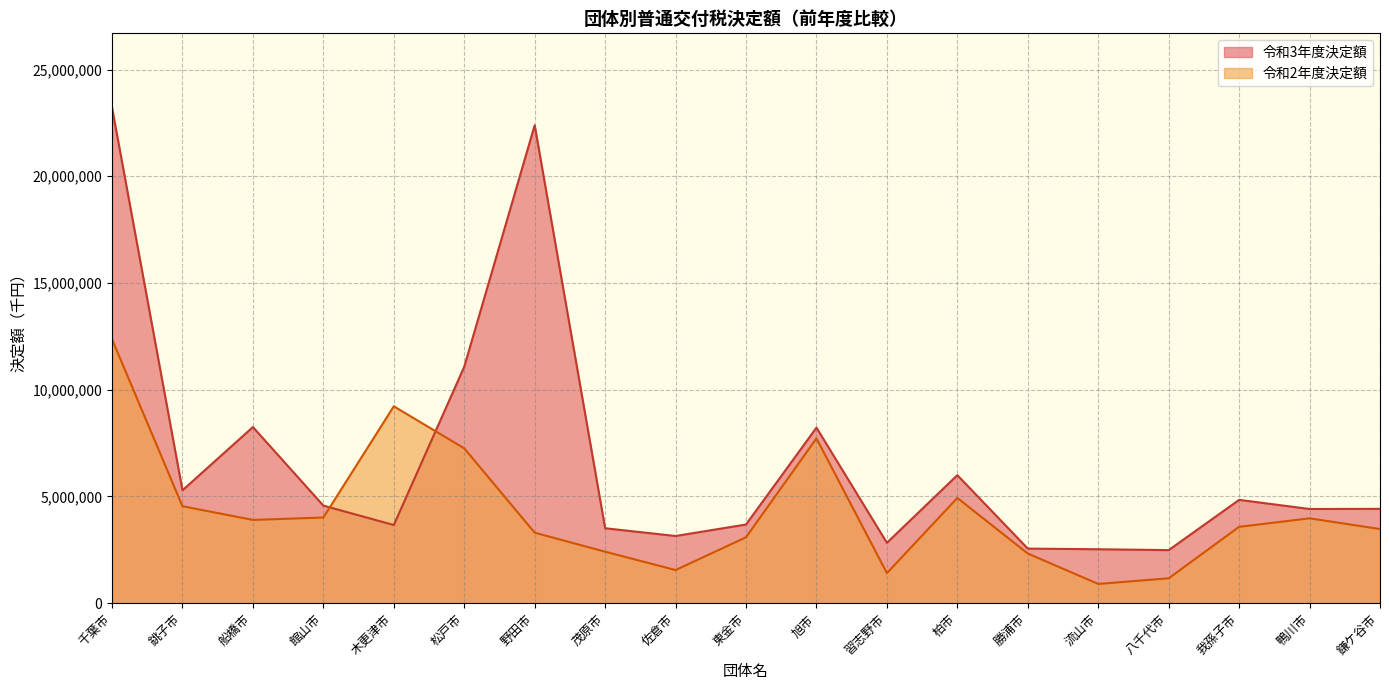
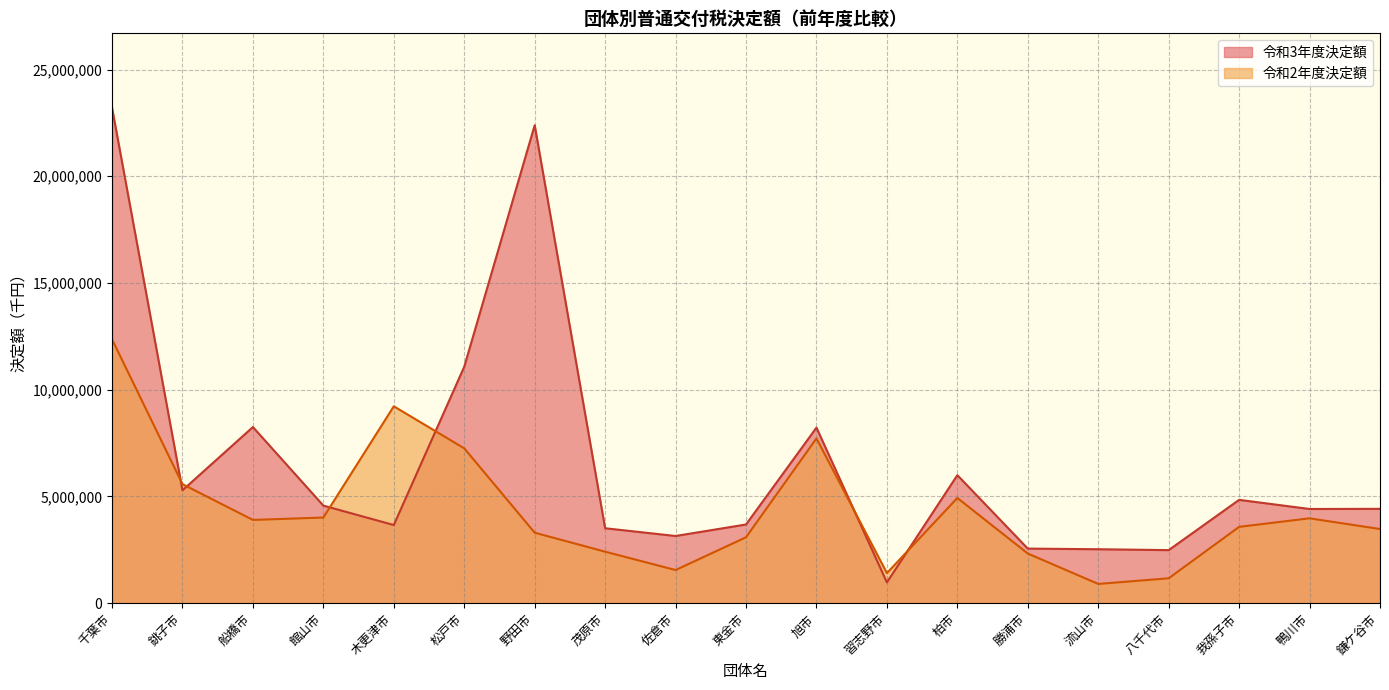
令和2年度決定額, 銚子市: 4,500,000 -> 5,600,000
令和3年度決定額, 習志野市: 2,800,000 -> 1,000,000
